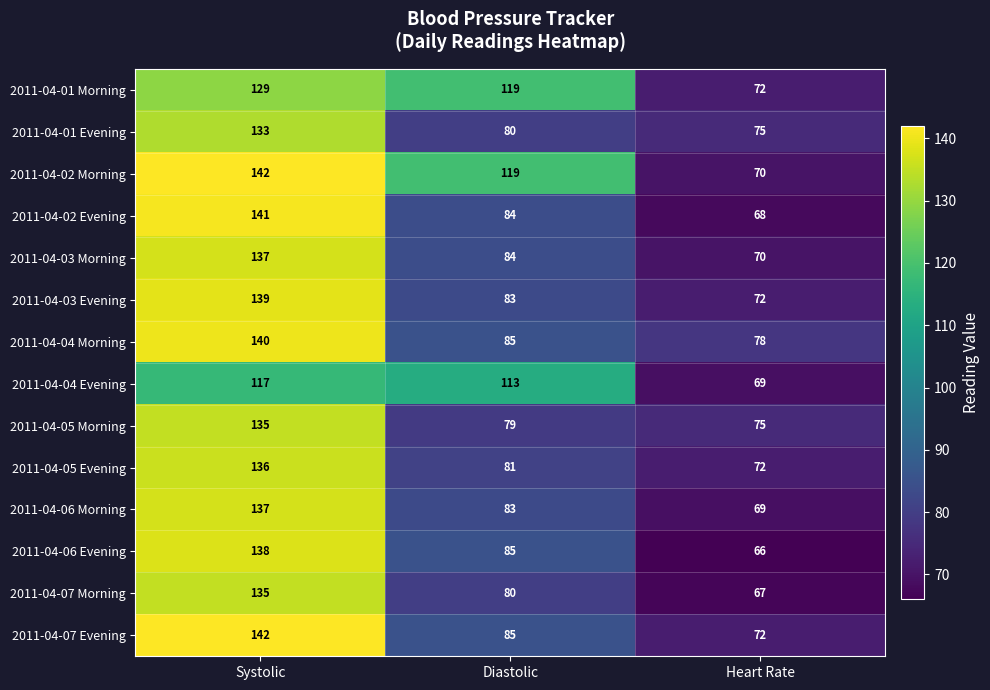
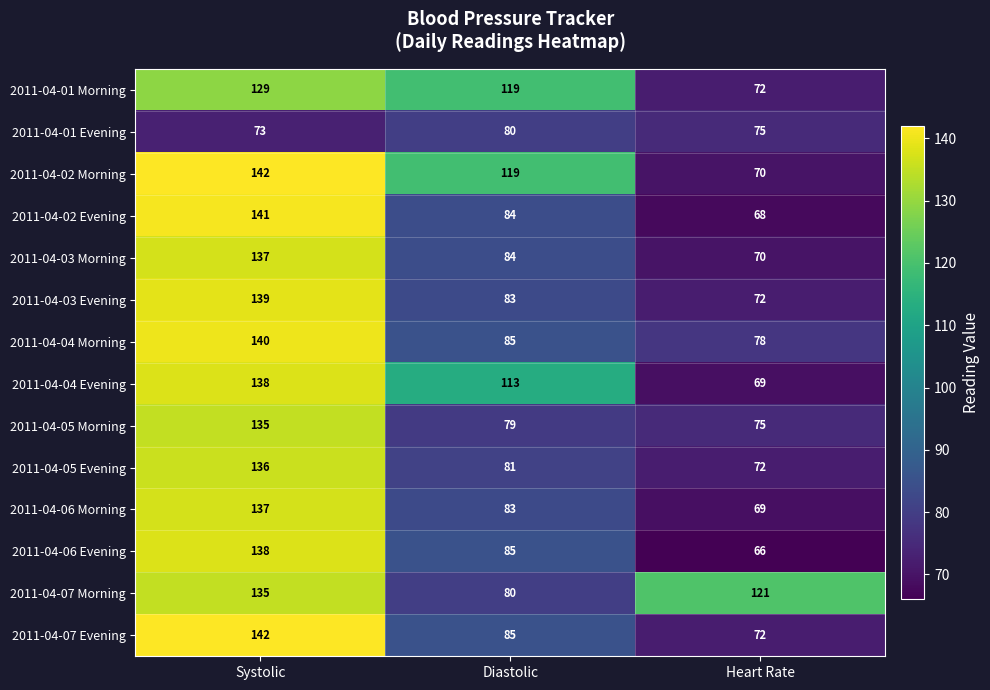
2011-04-01 Evening, Systolic: 133 -> 73
2011-04-04 Evening, Systolic: 117 -> 138
2011-04-07 Morning, Heart Rate: 67 -> 121
